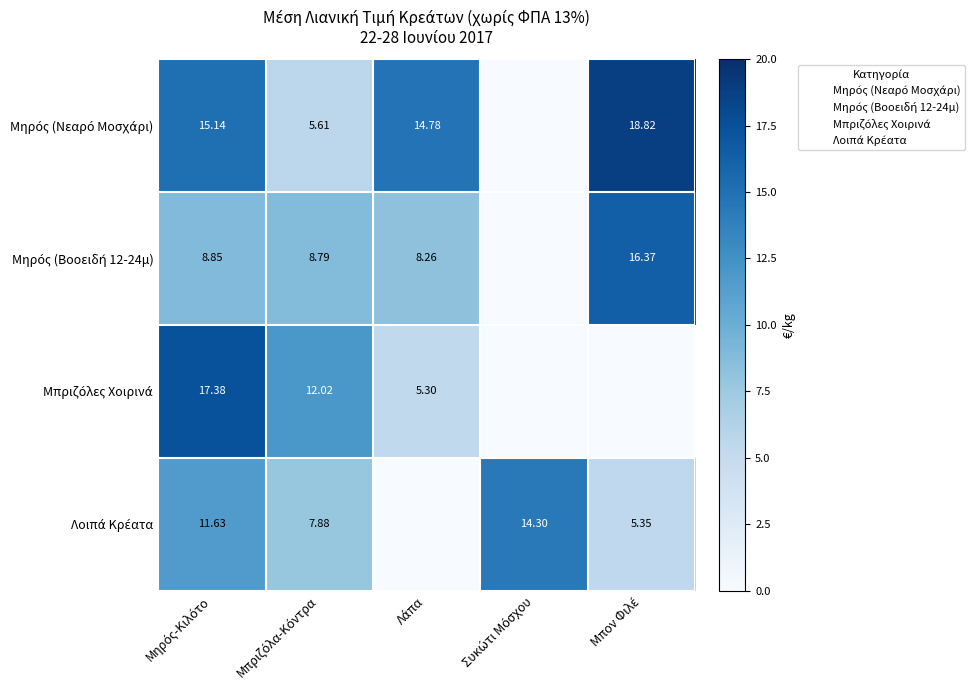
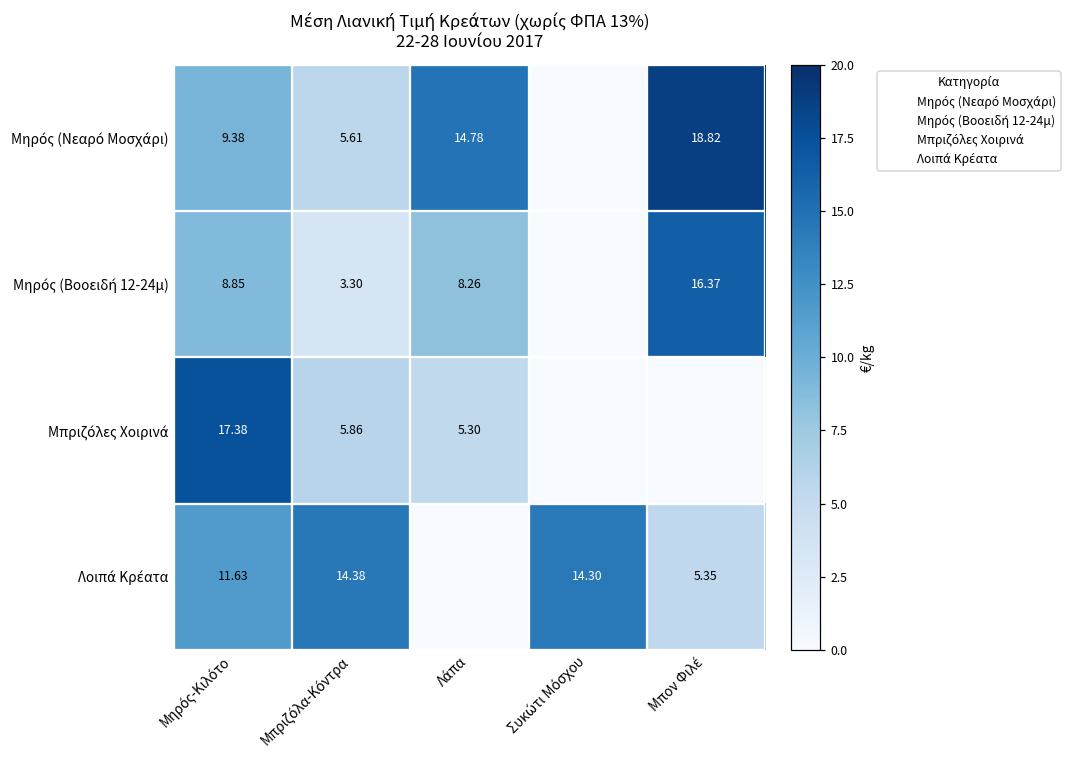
Μηρός (Νεαρό Μοσχάρι), Μηρός-Κιλότο: 15.14 -> 9.38
Μηρός (Βοοειδή 12-24μ), Μπριζόλα-Κόντρα: 8.79 -> 3.30
Μπριζόλες Χοιρινά, Μπριζόλα-Κόντρα: 12.02 -> 5.86
Λοιπά Κρέατα, Μπριζόλα-Κόντρα: 7.88 -> 14.38
